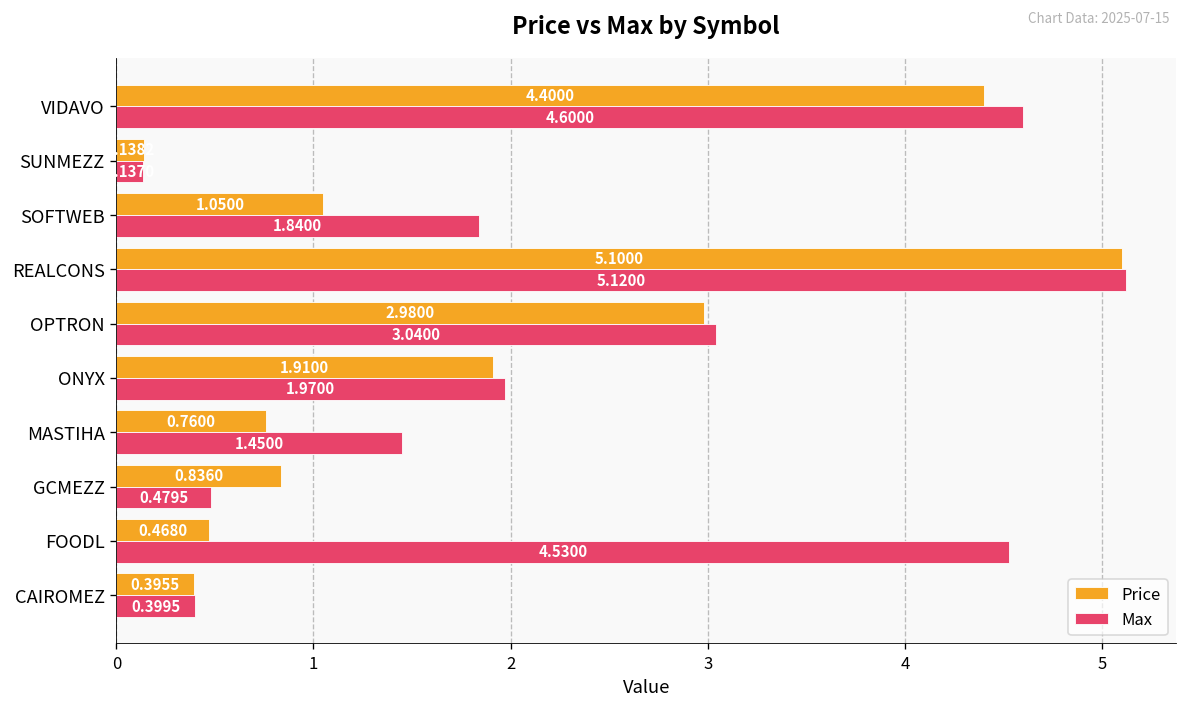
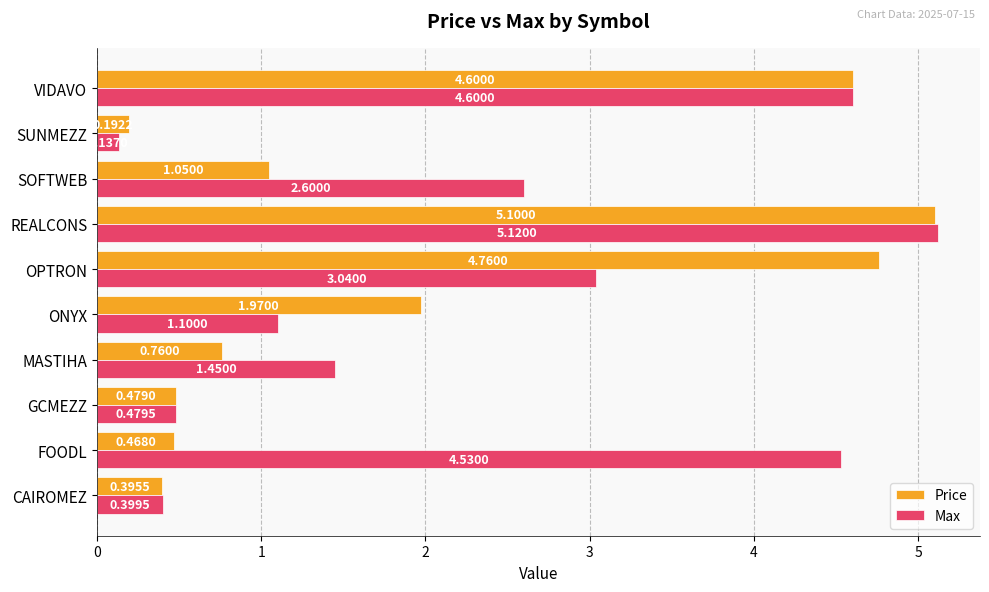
Price, VIDAVO: 4.4000 -> 4.6000
Price, SUNMEZZ: 0.14 -> 0.19
Max, SOFTWEB: 1.8400 -> 2.6000
Price, OPTRON: 2.9800 -> 4.7600
Price, ONYX: 1.9100 -> 1.9700
Max, ONYX: 1.9700 -> 1.1000
Price, GCMEZZ: 0.8360 -> 0.4790
